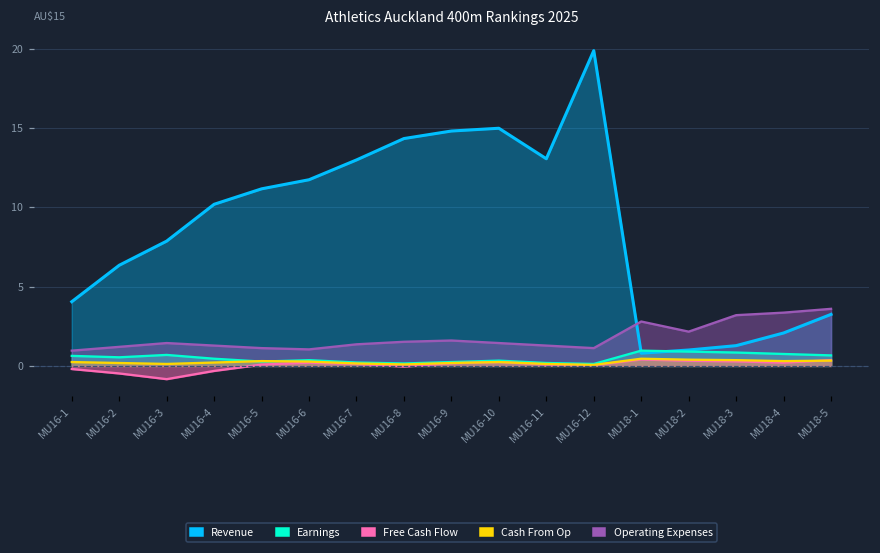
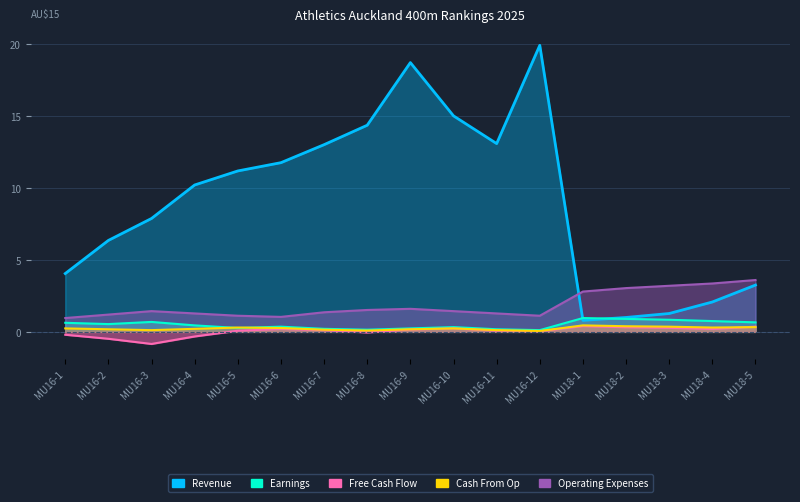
Revenue, MU16-9: 14.8 -> 18.7
Operating Expenses, MU18-2: 2.2 -> 3.0
